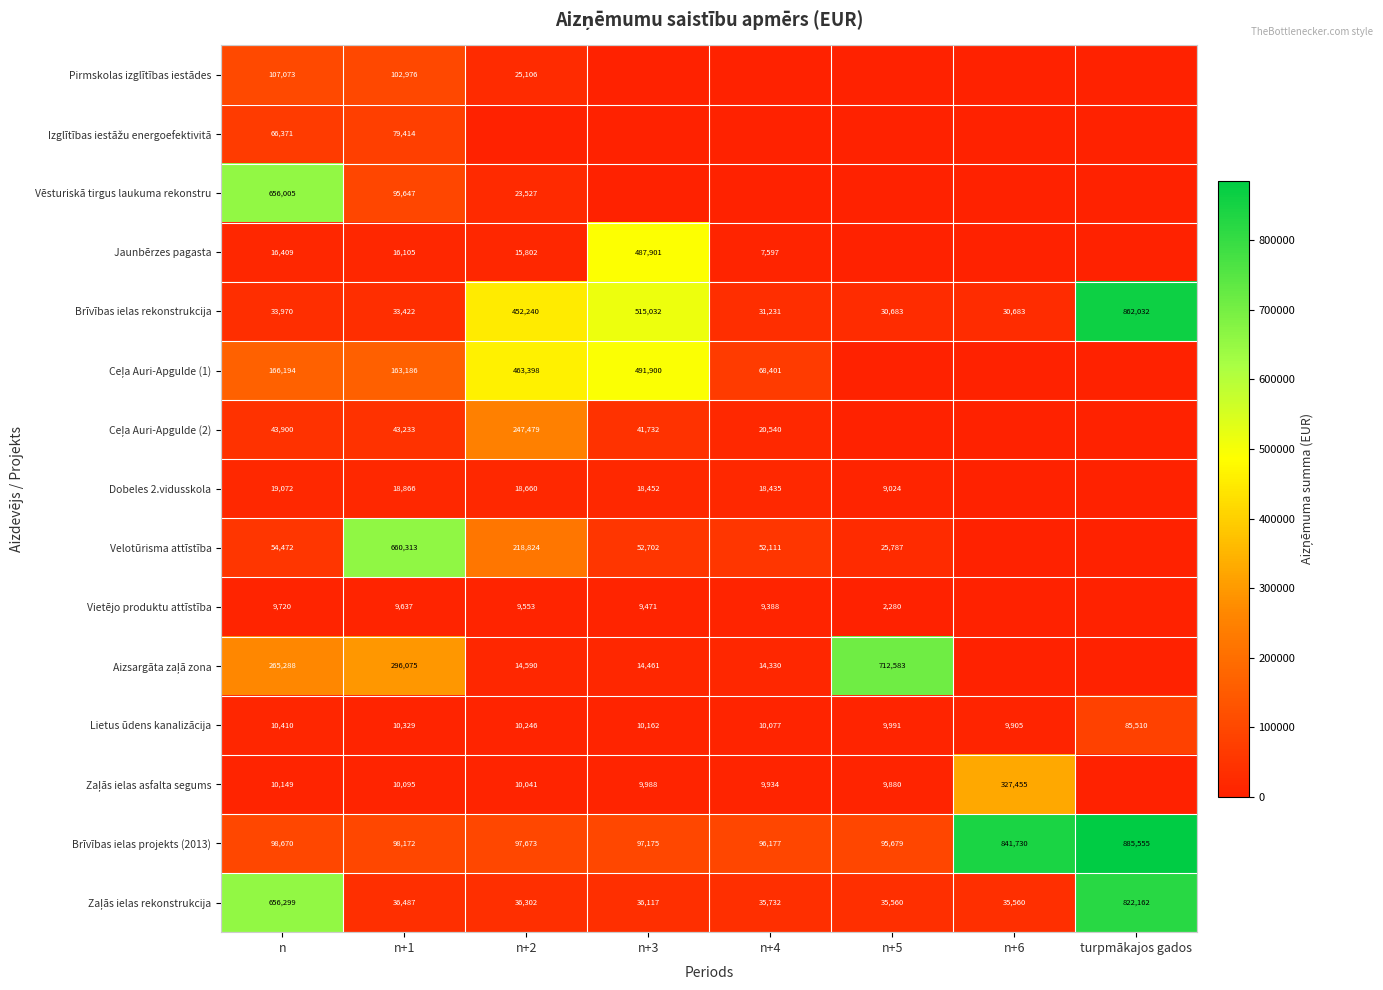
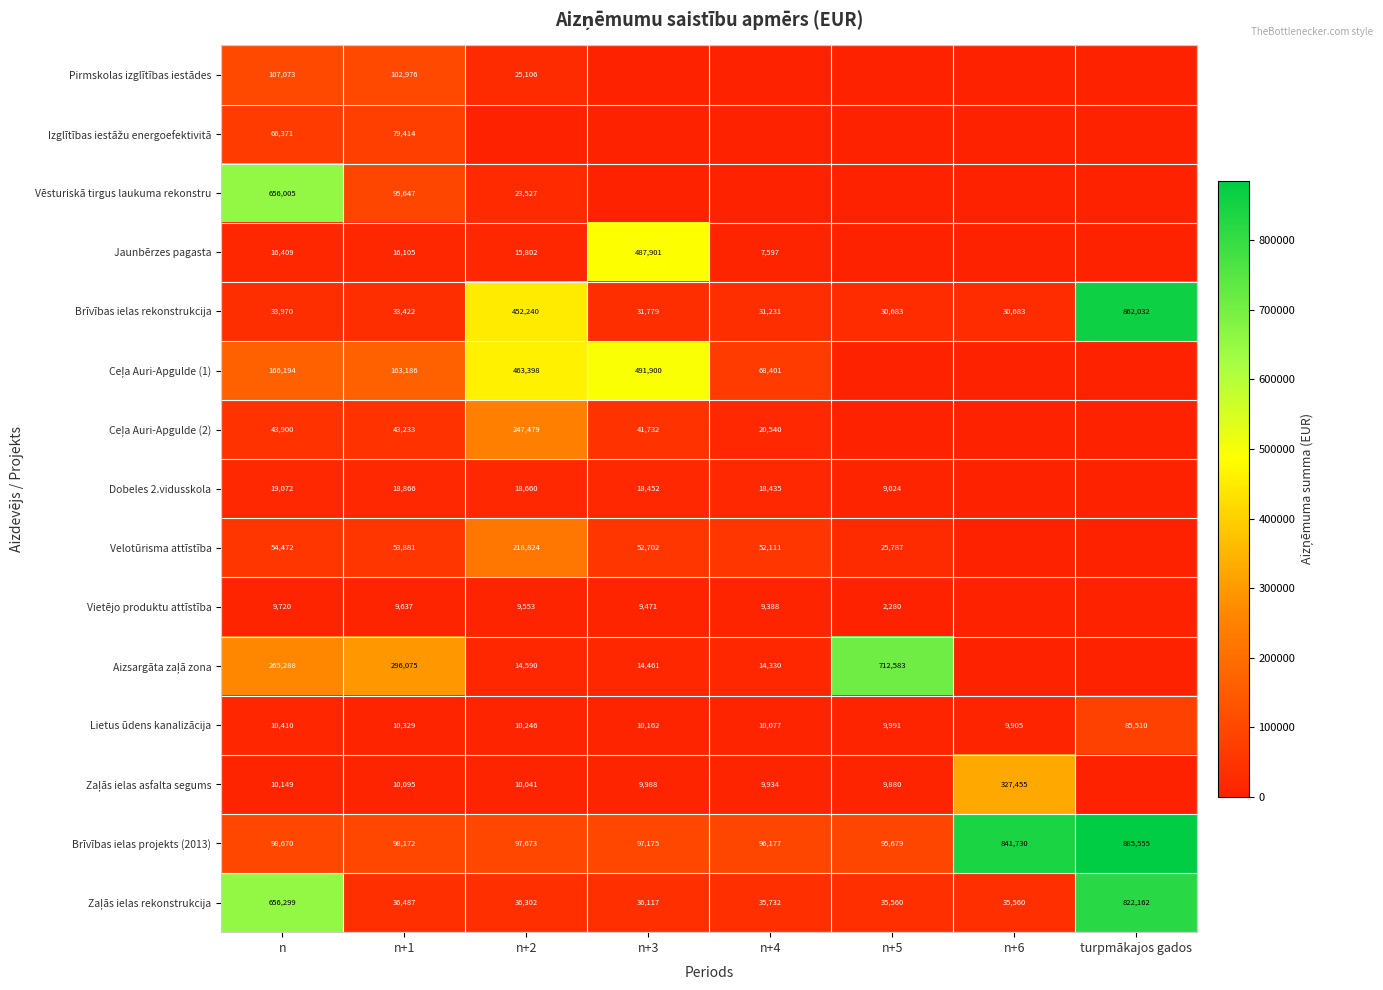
Brīvības ielas rekonstrukcija, n+3: 515,032 -> 31,779
Velotūrisma attīstība, n+1: 660,313 -> 53,881
